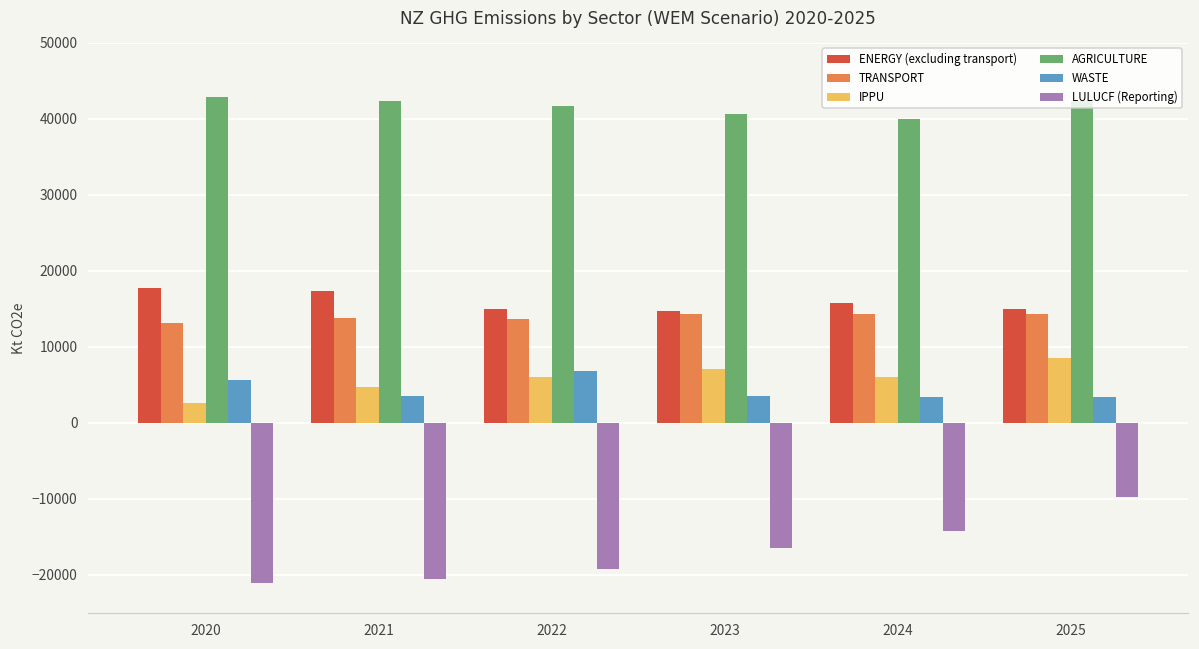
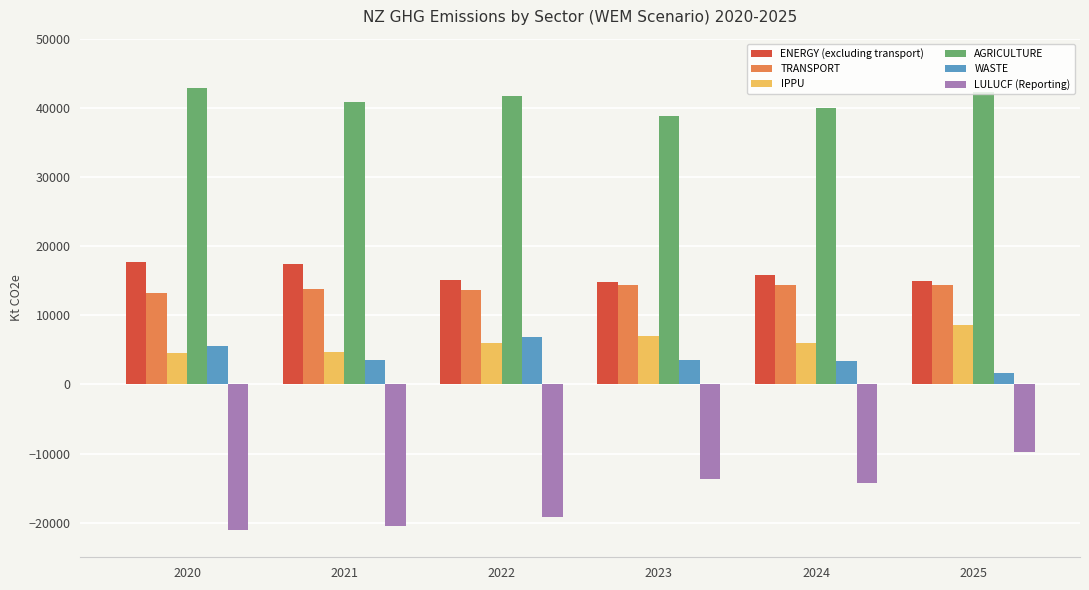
IPPU, 2020: 3000 -> 4000
AGRICULTURE, 2021: 42000 -> 41000
AGRICULTURE, 2023: 41000 -> 39000
LULUCF (Reporting), 2023: -16000 -> -14000
WASTE, 2025: 3000 -> 2000
